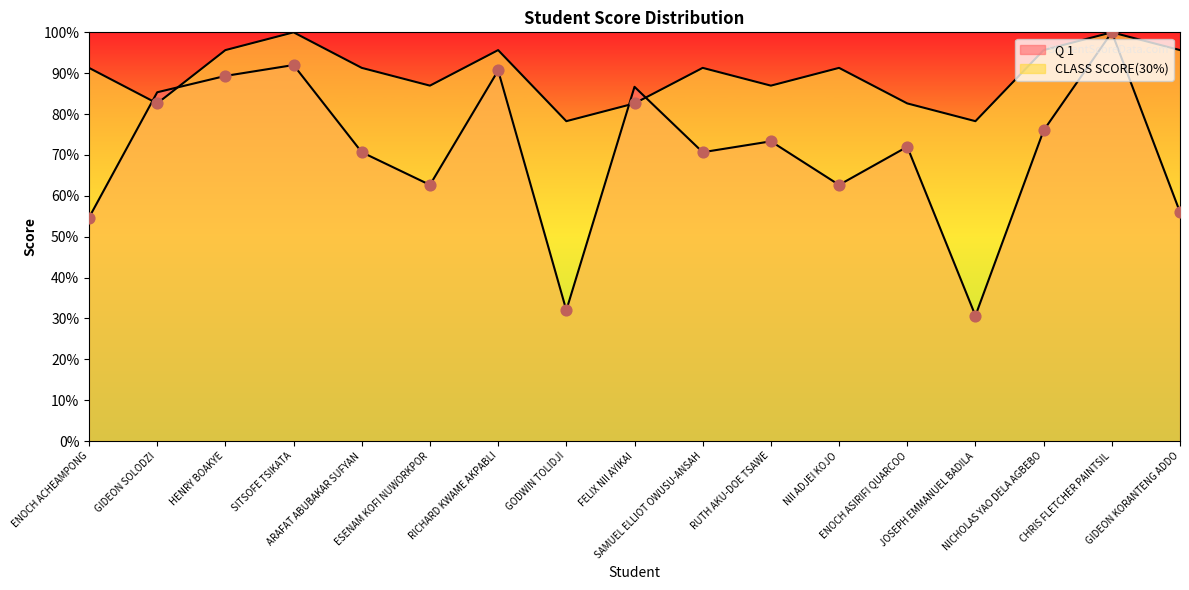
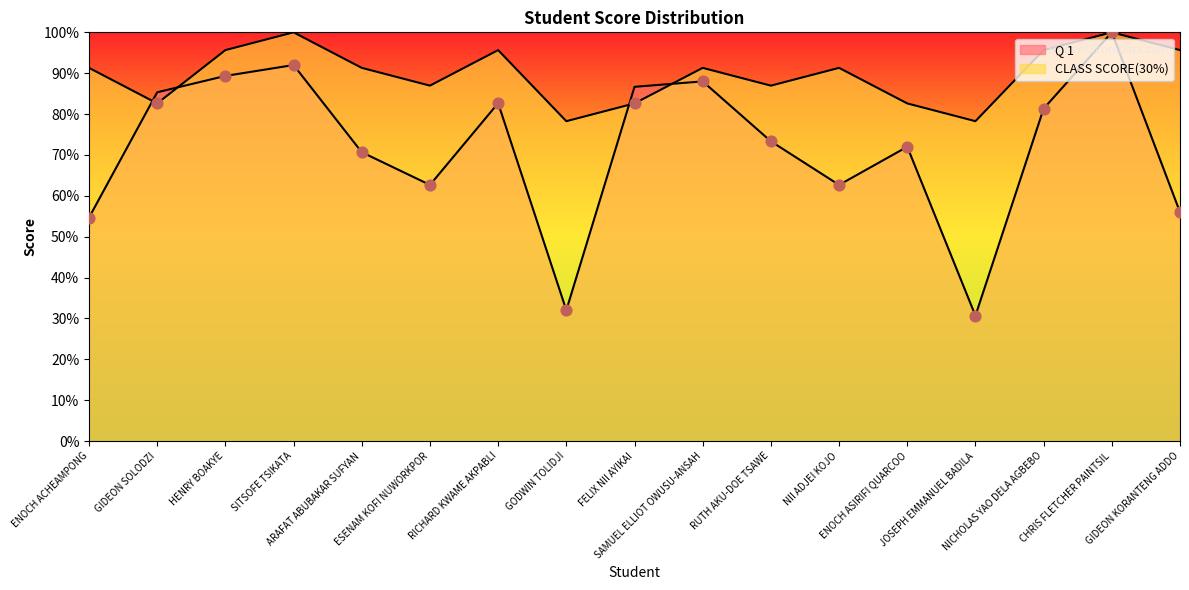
Q 1, RICHARD KWAME AKPABLI: 91% -> 83%
Q 1, SAMUEL ELLIOT OWUSU-ANSAH: 71% -> 88%
Q 1, NICHOLAS YAO DELA AGBEBO: 76% -> 81%
